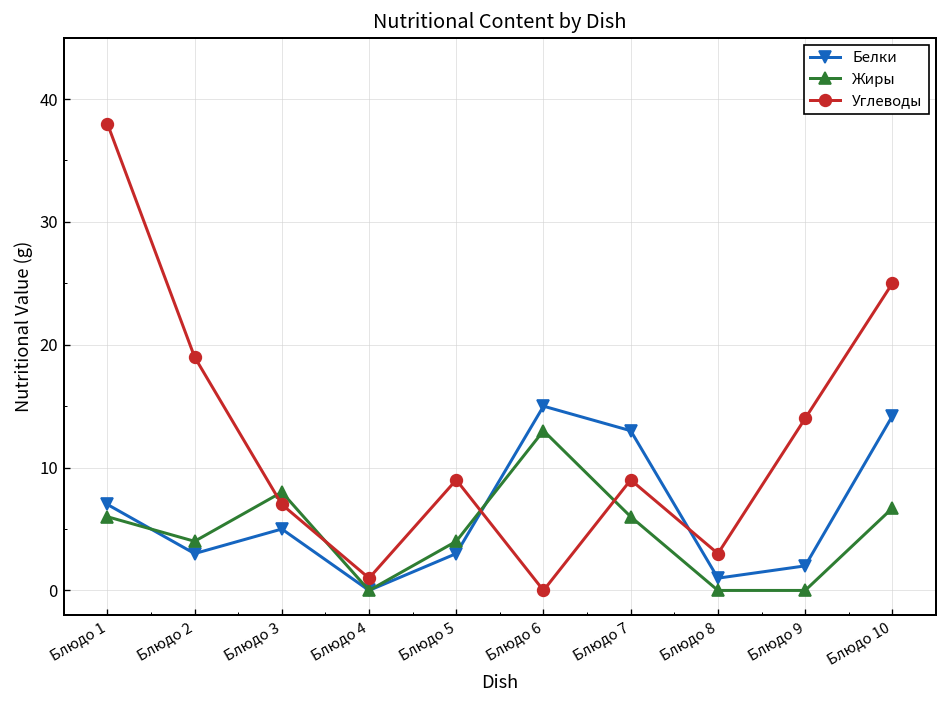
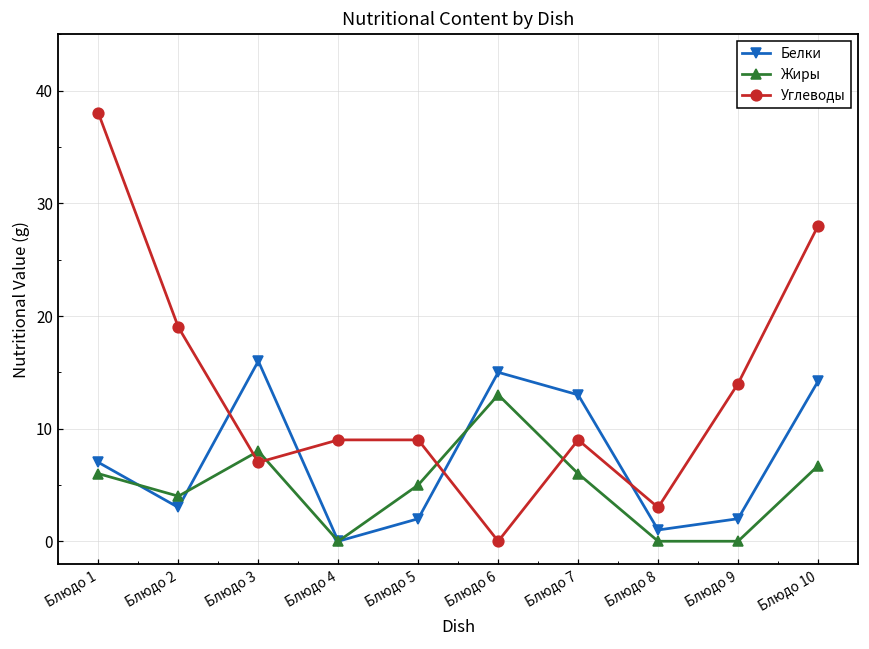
Белки, Блюдо 3: 5 -> 16
Углеводы, Блюдо 4: 1 -> 9
Белки, Блюдо 5: 3 -> 2
Жиры, Блюдо 5: 4 -> 5
Углеводы, Блюдо 10: 25 -> 28
